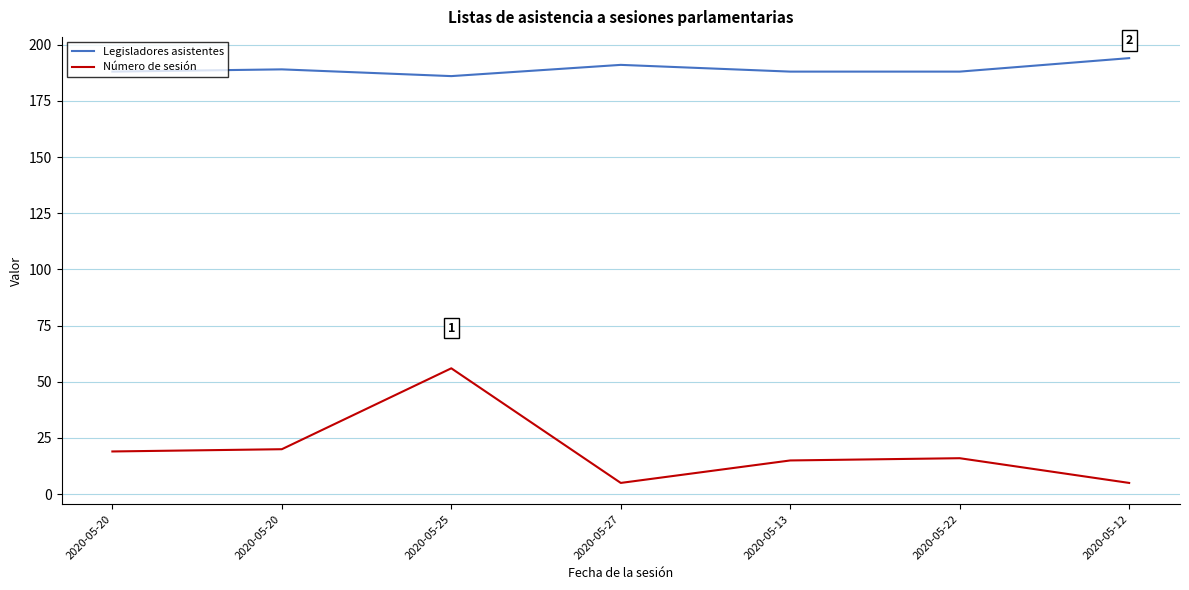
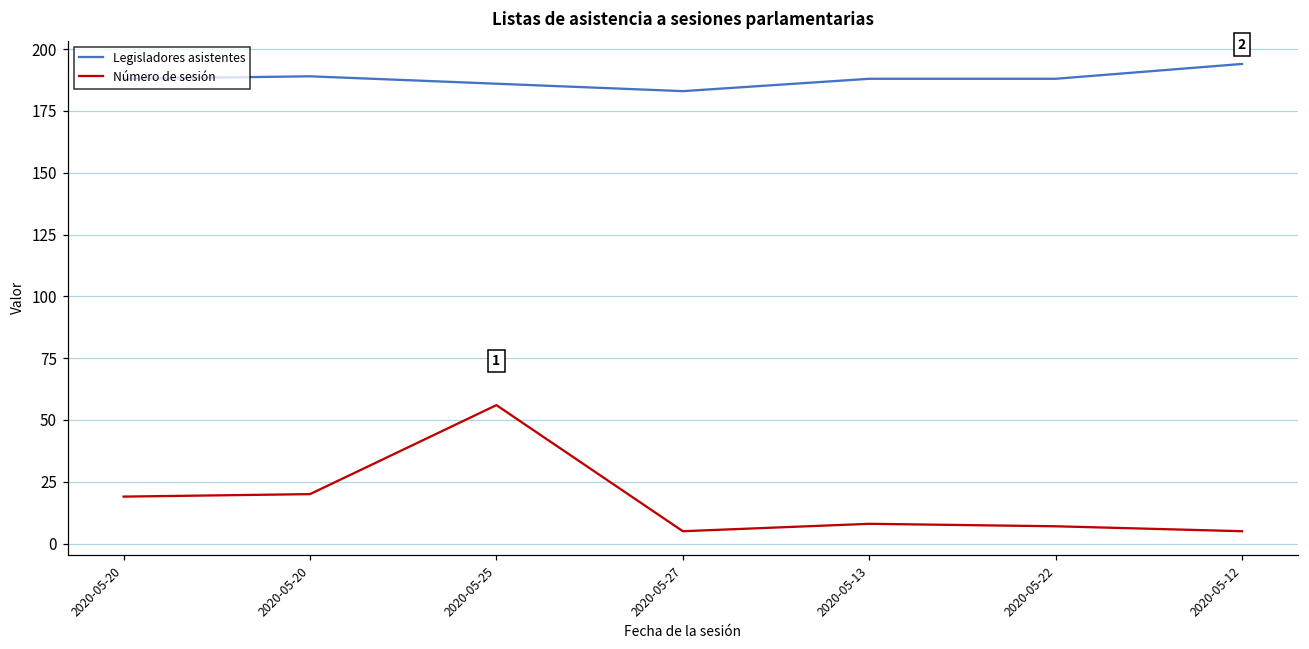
Legisladores asistentes, 2020-05-27: 191 -> 183
Número de sesión, 2020-05-13: 15 -> 8
Número de sesión, 2020-05-22: 16 -> 7
